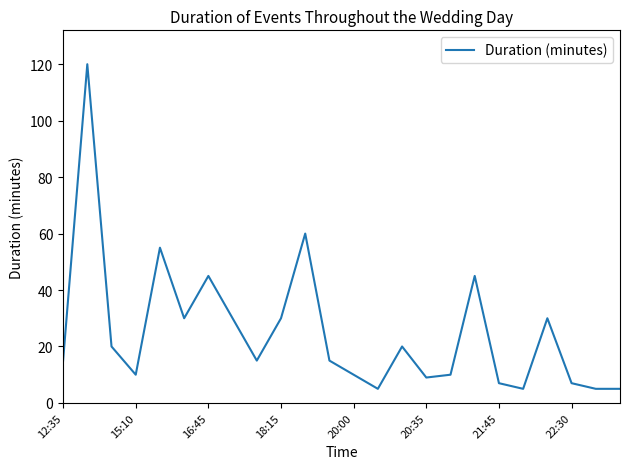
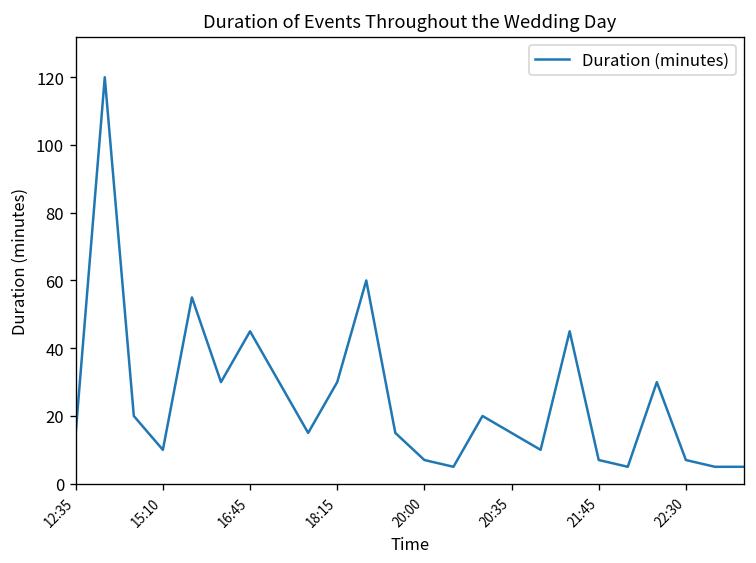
20:00: 10 -> 7
20:35: 9 -> 15
